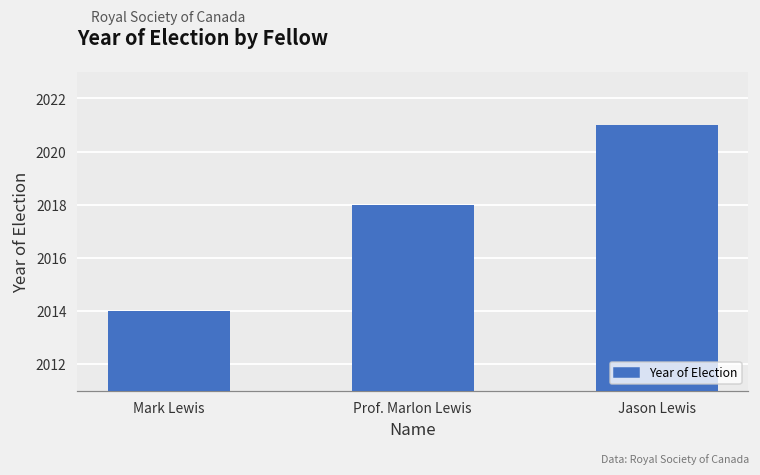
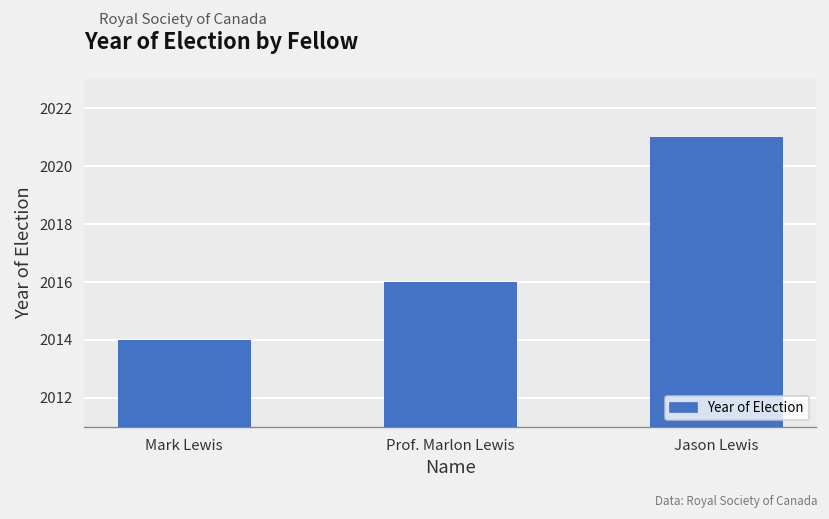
Prof. Marlon Lewis: 2018 -> 2016
